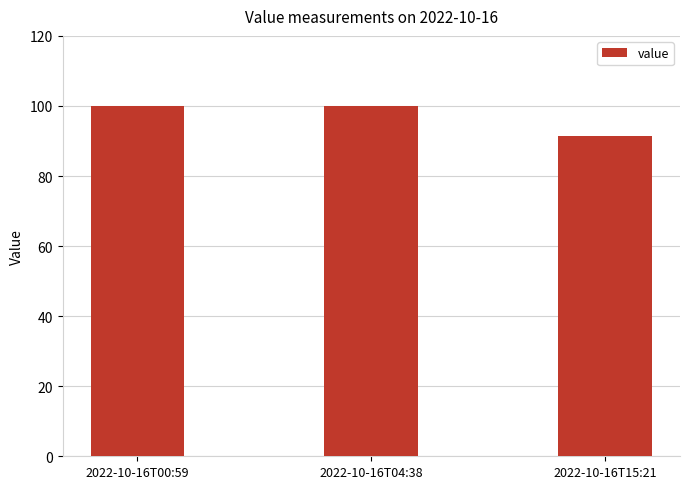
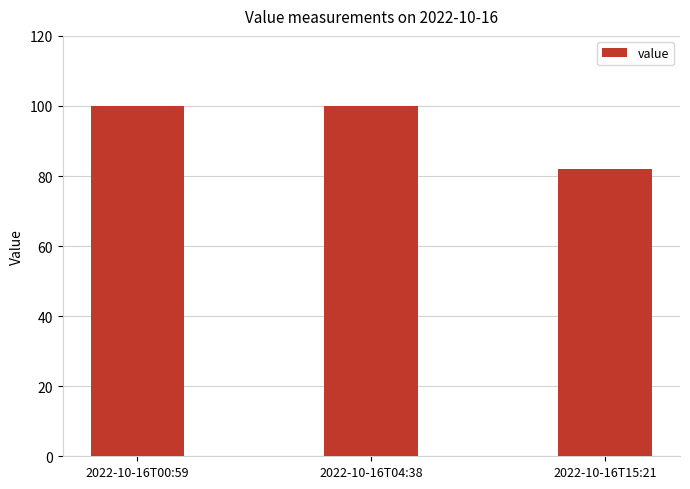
2022-10-16T15:21: 92 -> 82
